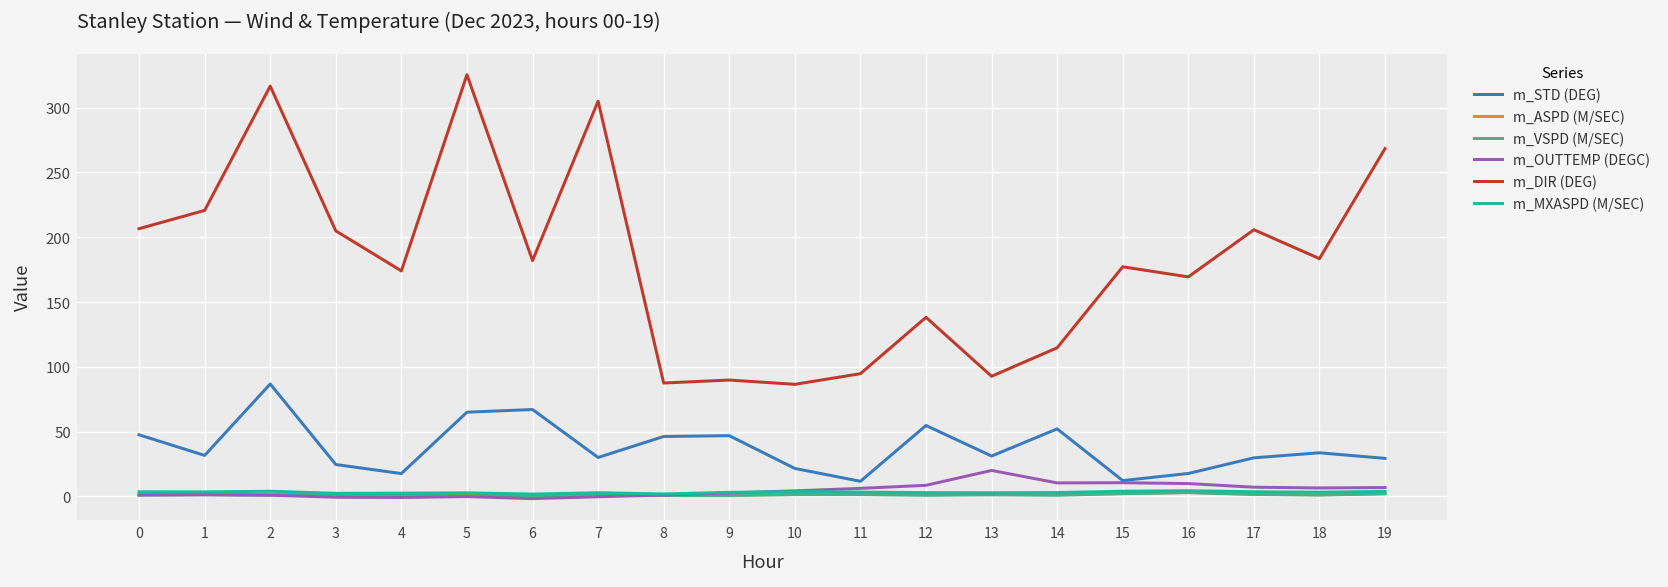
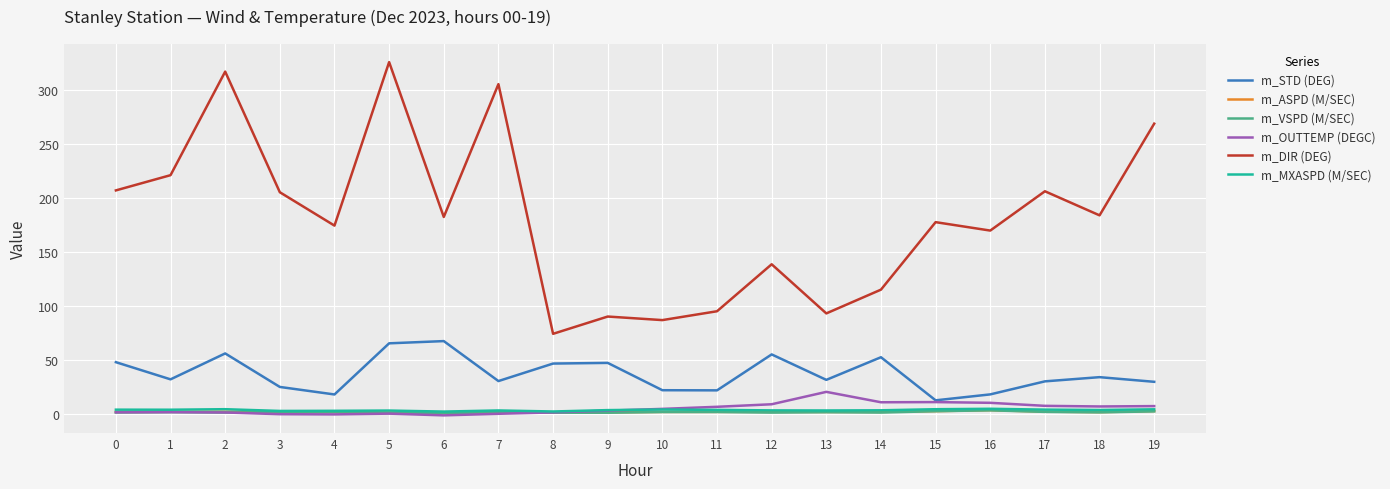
m_STD (DEG), 2: 87 -> 56
m_DIR (DEG), 8: 88 -> 74
m_STD (DEG), 11: 12 -> 21
